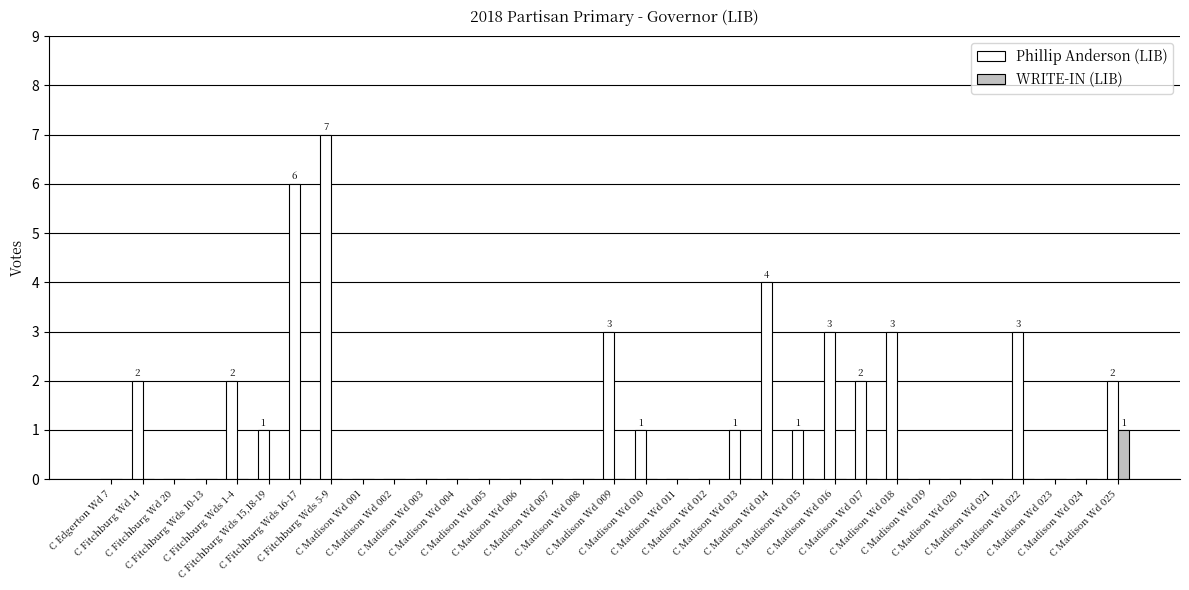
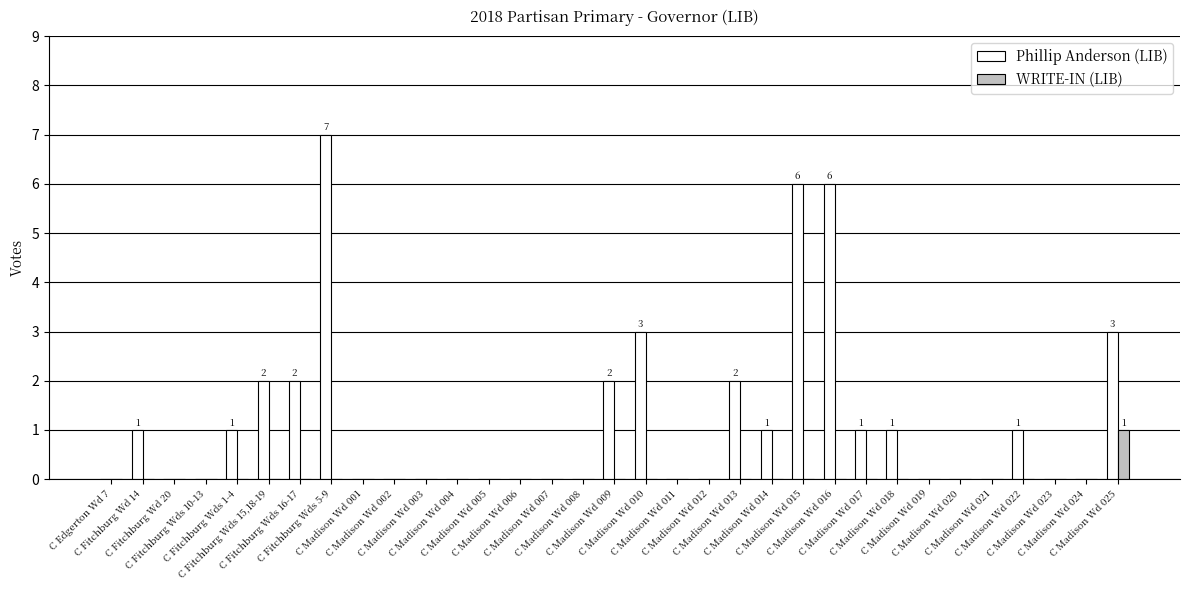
Phillip Anderson (LIB), C Fitchburg Wd 14: 2 -> 1
Phillip Anderson (LIB), C Fitchburg Wds 1-4: 2 -> 1
Phillip Anderson (LIB), C Fitchburg Wds 15,18-19: 1 -> 2
Phillip Anderson (LIB), C Fitchburg Wds 16-17: 6 -> 2
Phillip Anderson (LIB), C Madison Wd 009: 3 -> 2
Phillip Anderson (LIB), C Madison Wd 010: 1 -> 3
Phillip Anderson (LIB), C Madison Wd 013: 1 -> 2
Phillip Anderson (LIB), C Madison Wd 014: 4 -> 1
Phillip Anderson (LIB), C Madison Wd 015: 1 -> 6
Phillip Anderson (LIB), C Madison Wd 016: 3 -> 6
Phillip Anderson (LIB), C Madison Wd 017: 2 -> 1
Phillip Anderson (LIB), C Madison Wd 018: 3 -> 1
Phillip Anderson (LIB), C Madison Wd 022: 3 -> 1
Phillip Anderson (LIB), C Madison Wd 025: 2 -> 3
